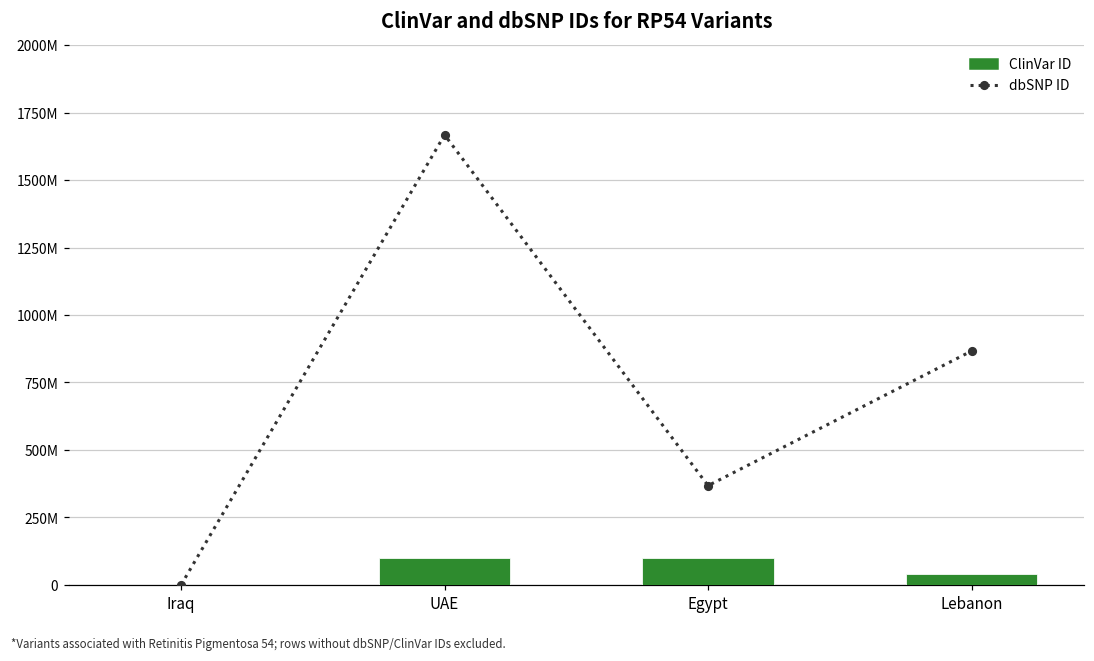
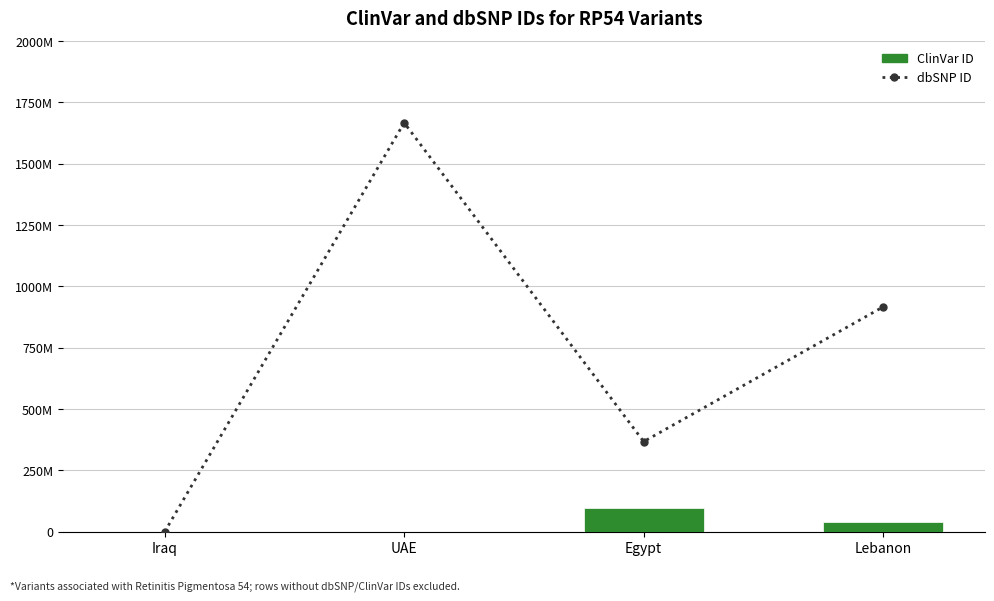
ClinVar ID, UAE: 100000000 -> 0
dbSNP ID, Lebanon: 870000000 -> 920000000
